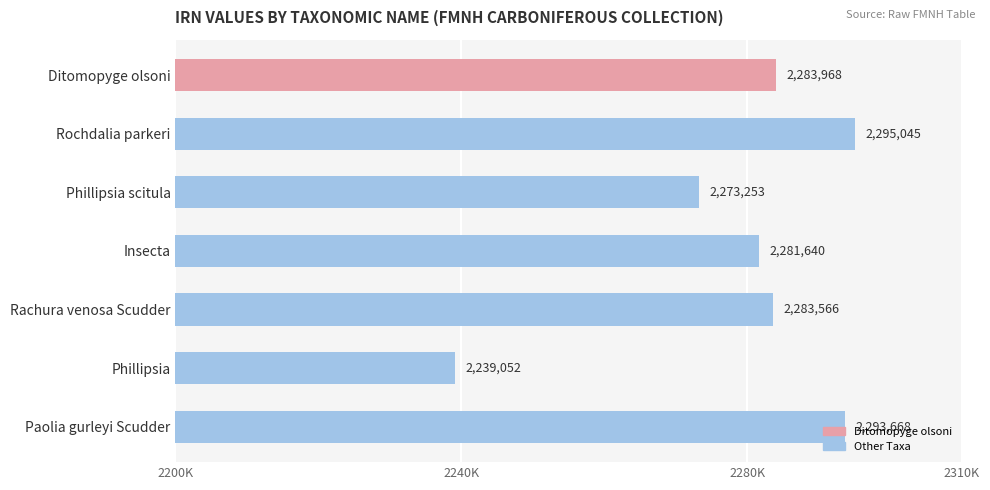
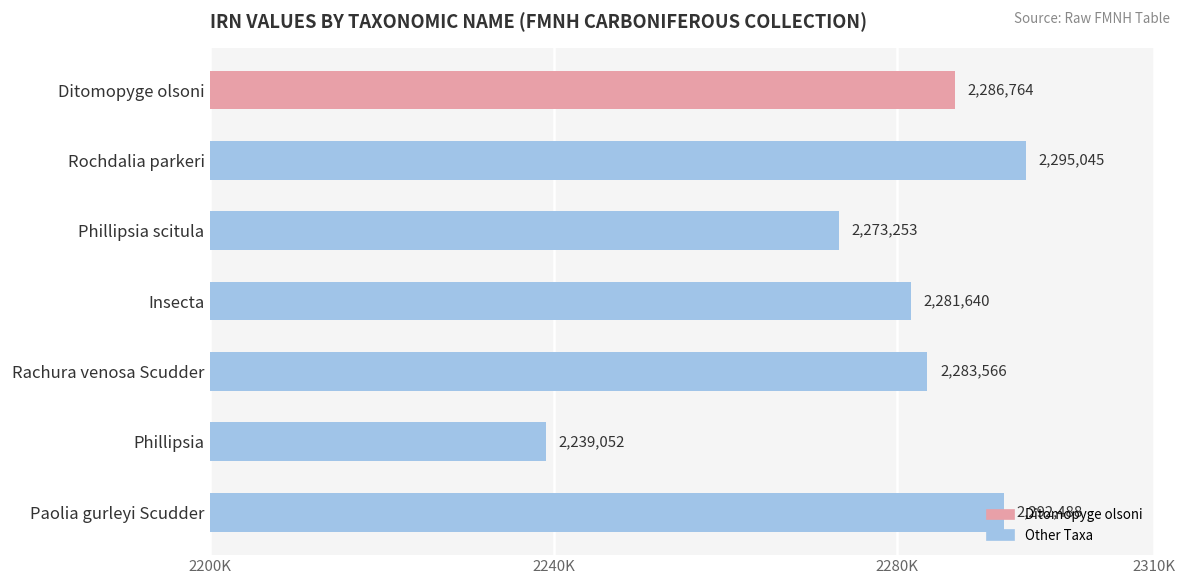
Ditomopyge olsoni: 2,283,968 -> 2,286,764
Paolia gurleyi Scudder: 2,293,668 -> 2,292,488
